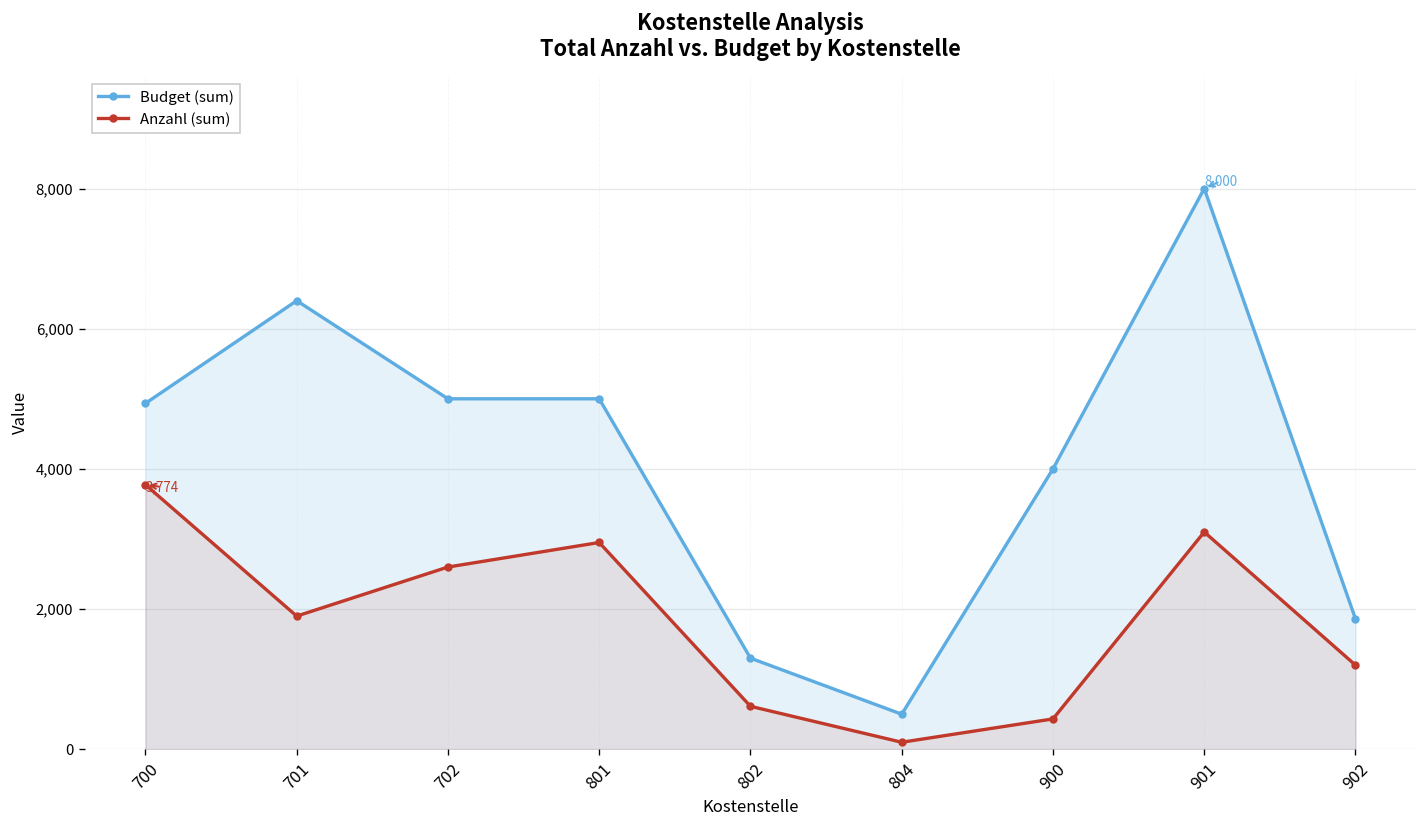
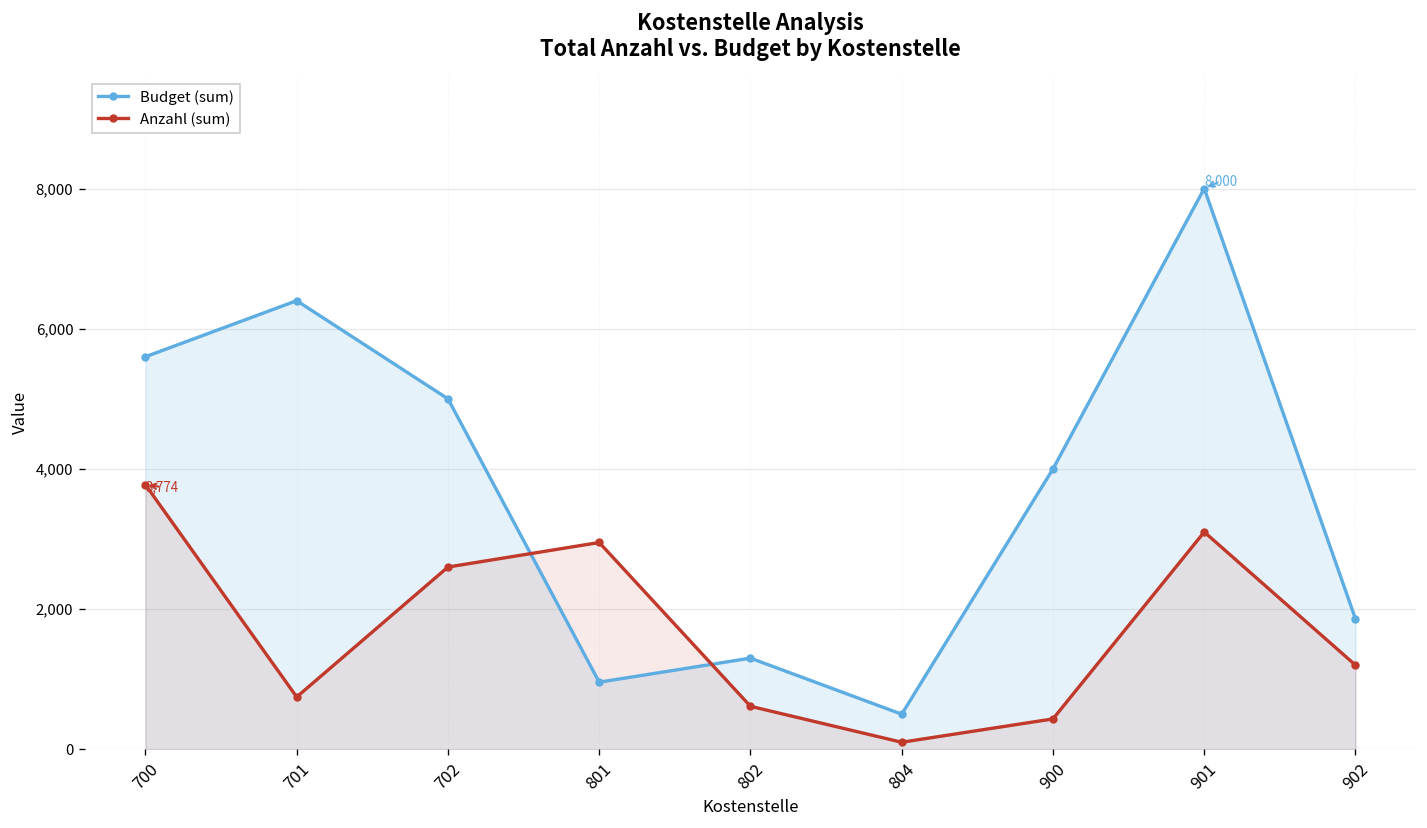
Budget (sum), 700: 4,900 -> 5,600
Anzahl (sum), 701: 1,900 -> 700
Budget (sum), 801: 5,000 -> 1,000
